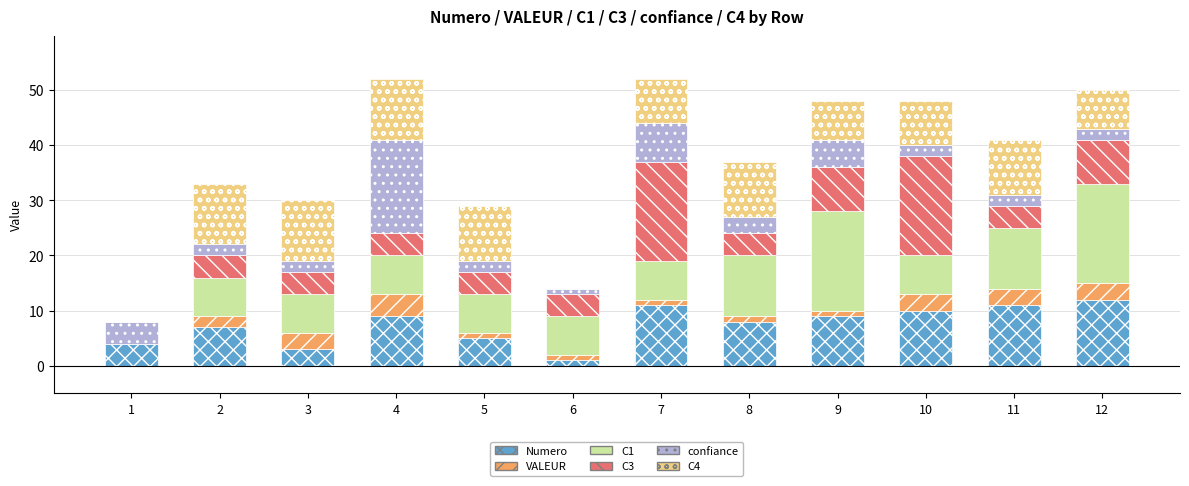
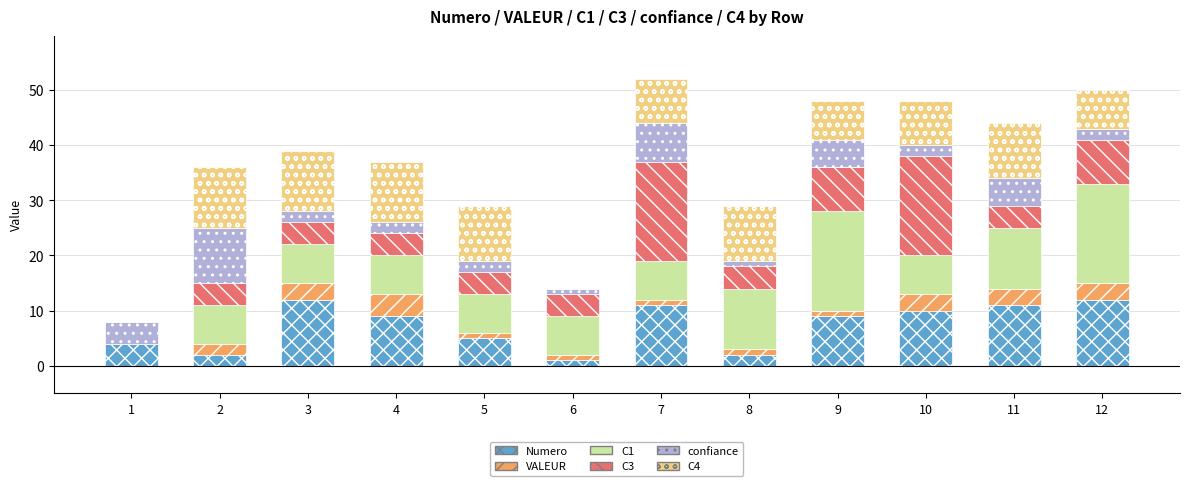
Numero, 2: 7 -> 2
confiance, 2: 2 -> 10
Numero, 3: 3 -> 12
confiance, 4: 17 -> 2
Numero, 8: 8 -> 2
confiance, 8: 3 -> 1
confiance, 11: 2 -> 5
